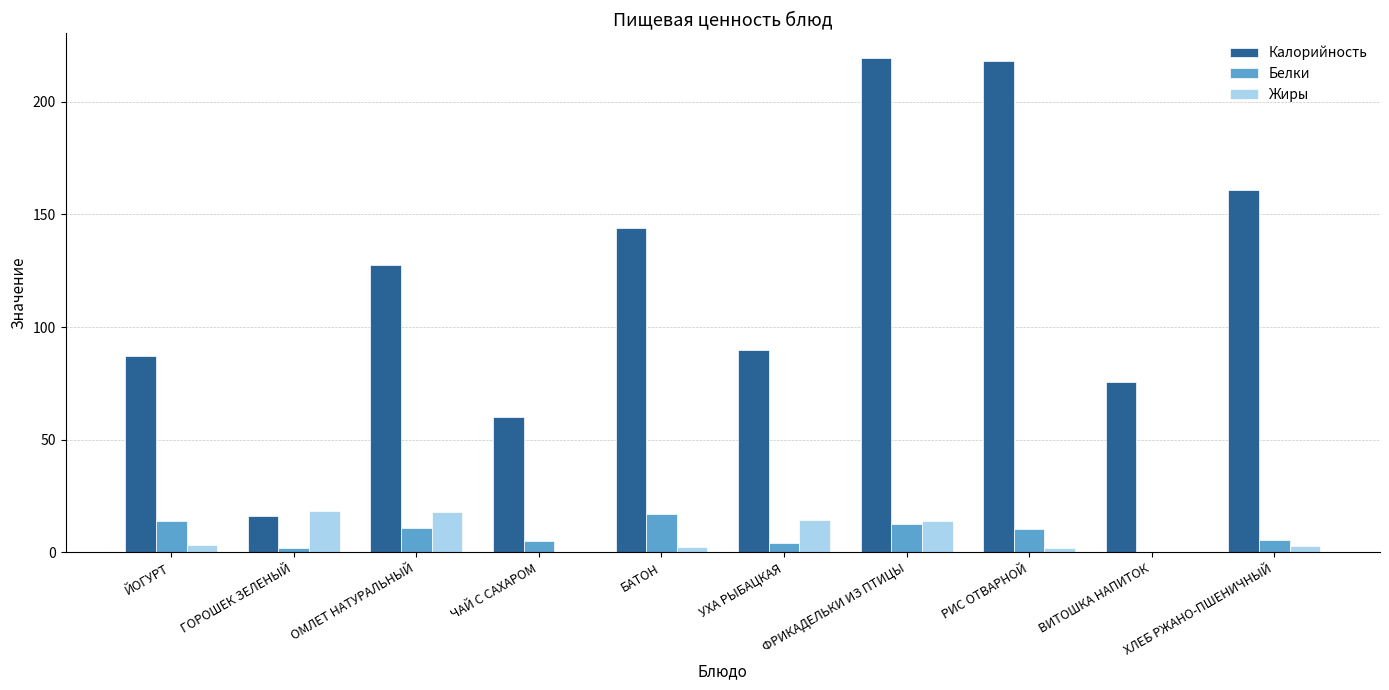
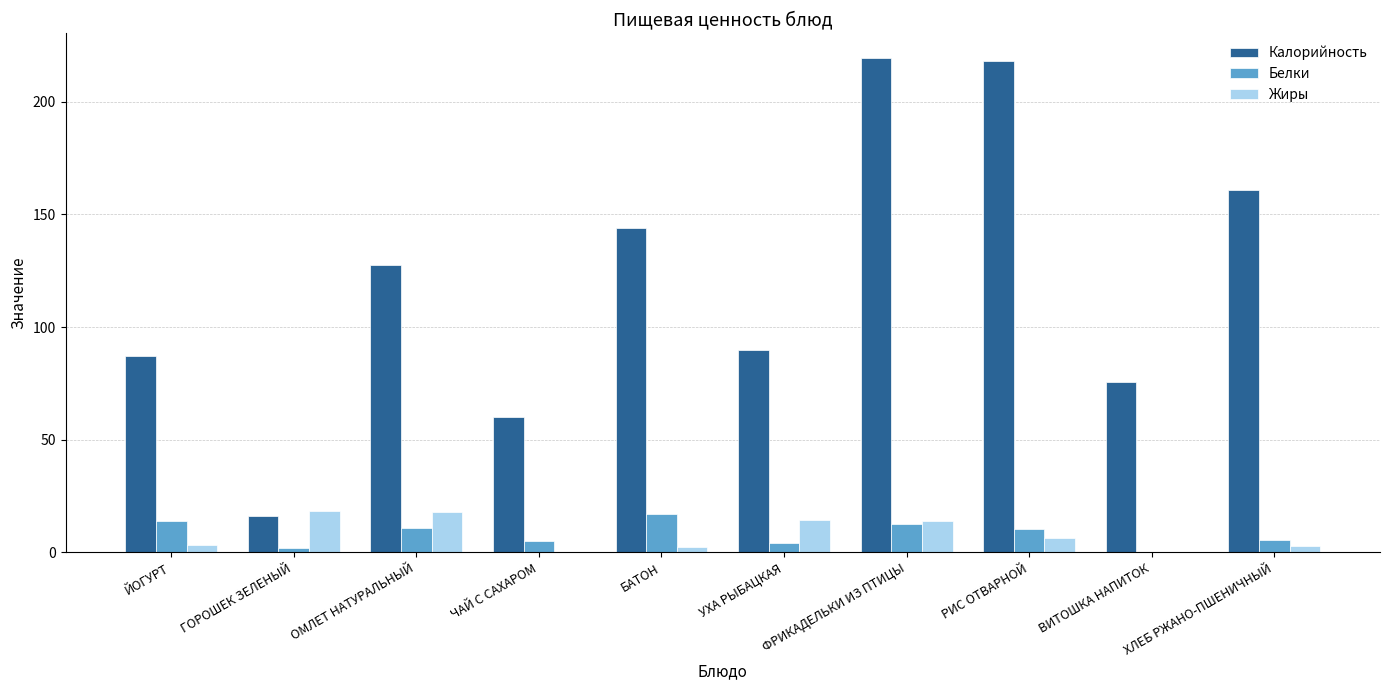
Жиры, РИС ОТВАРНОЙ: 2 -> 6
